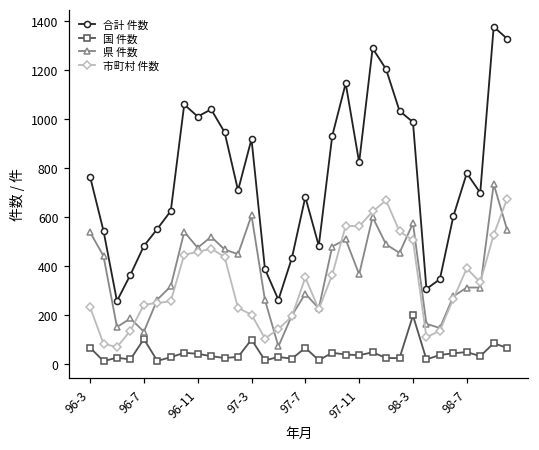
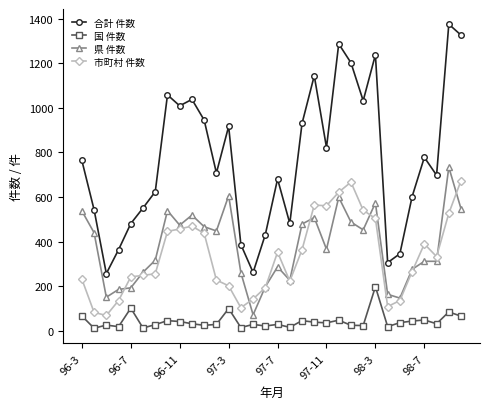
県 件数, 96-7: 130 -> 190
国 件数, 97-7: 70 -> 30
合計 件数, 98-3: 990 -> 1240
